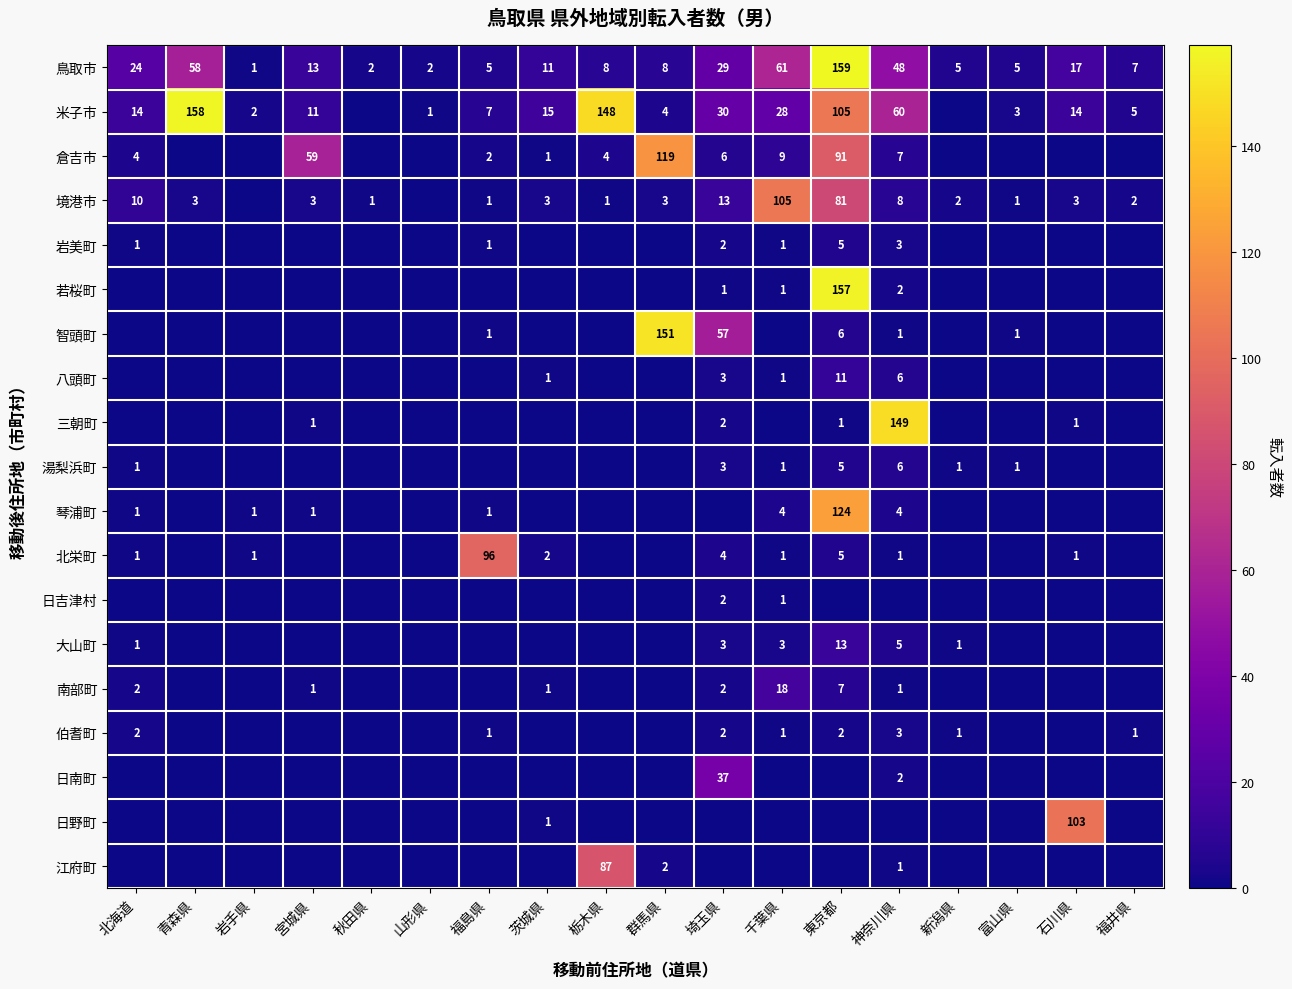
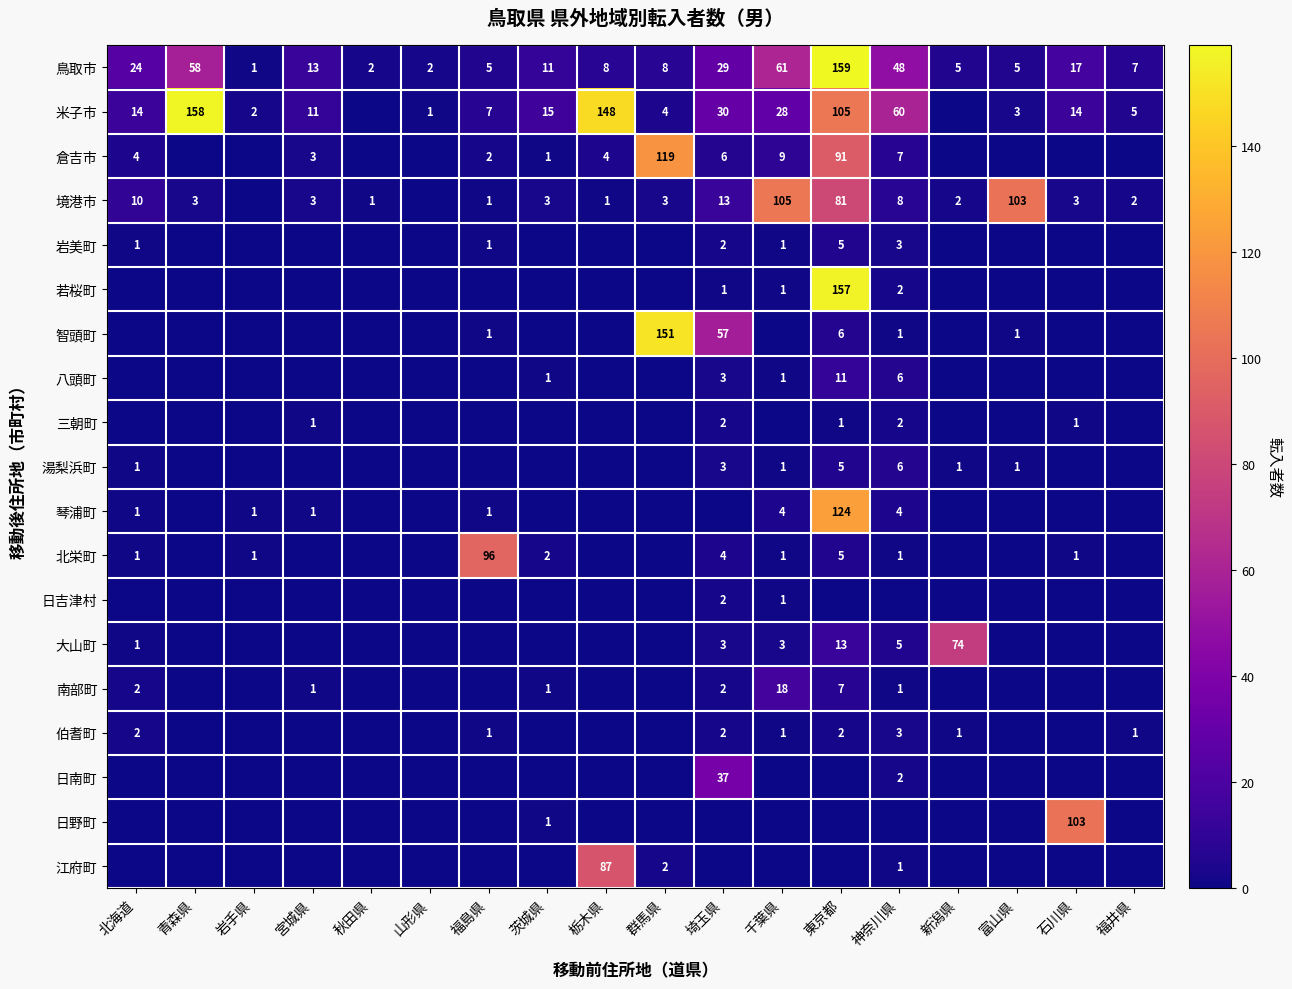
倉吉市, 宮城県: 59 -> 3
境港市, 富山県: 1 -> 103
三朝町, 神奈川県: 149 -> 2
大山町, 新潟県: 1 -> 74
